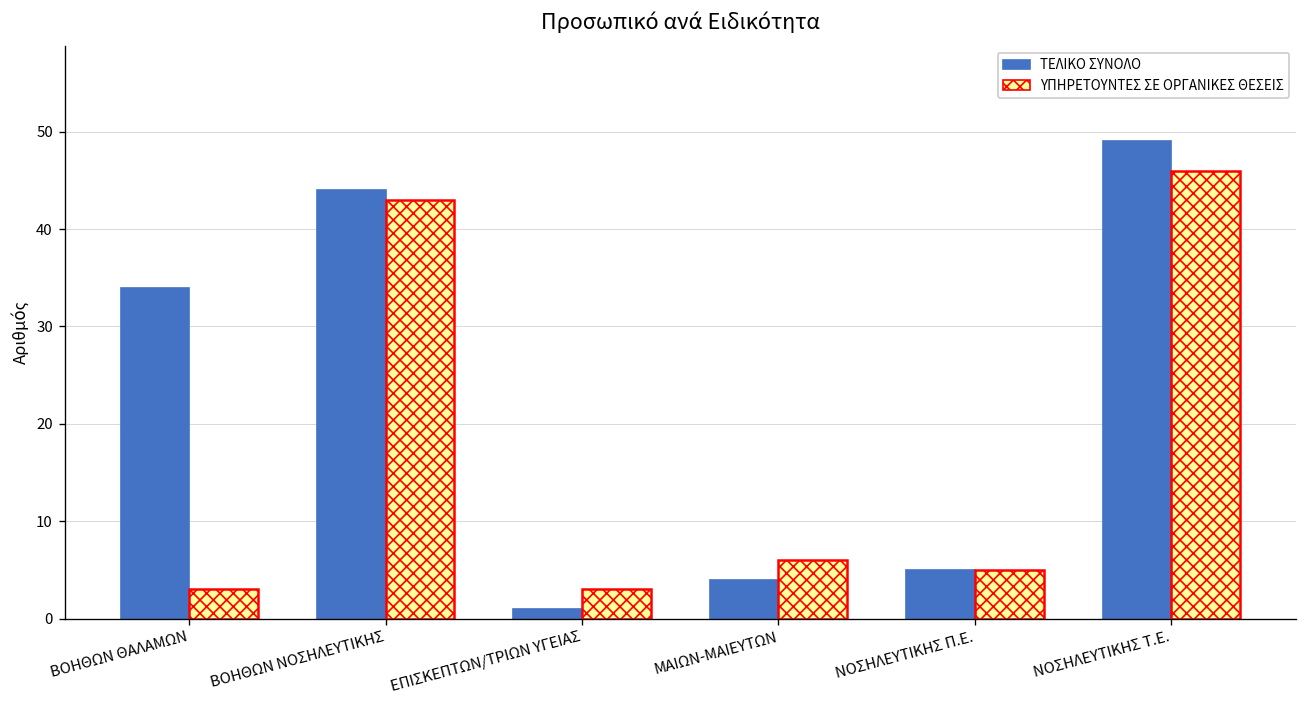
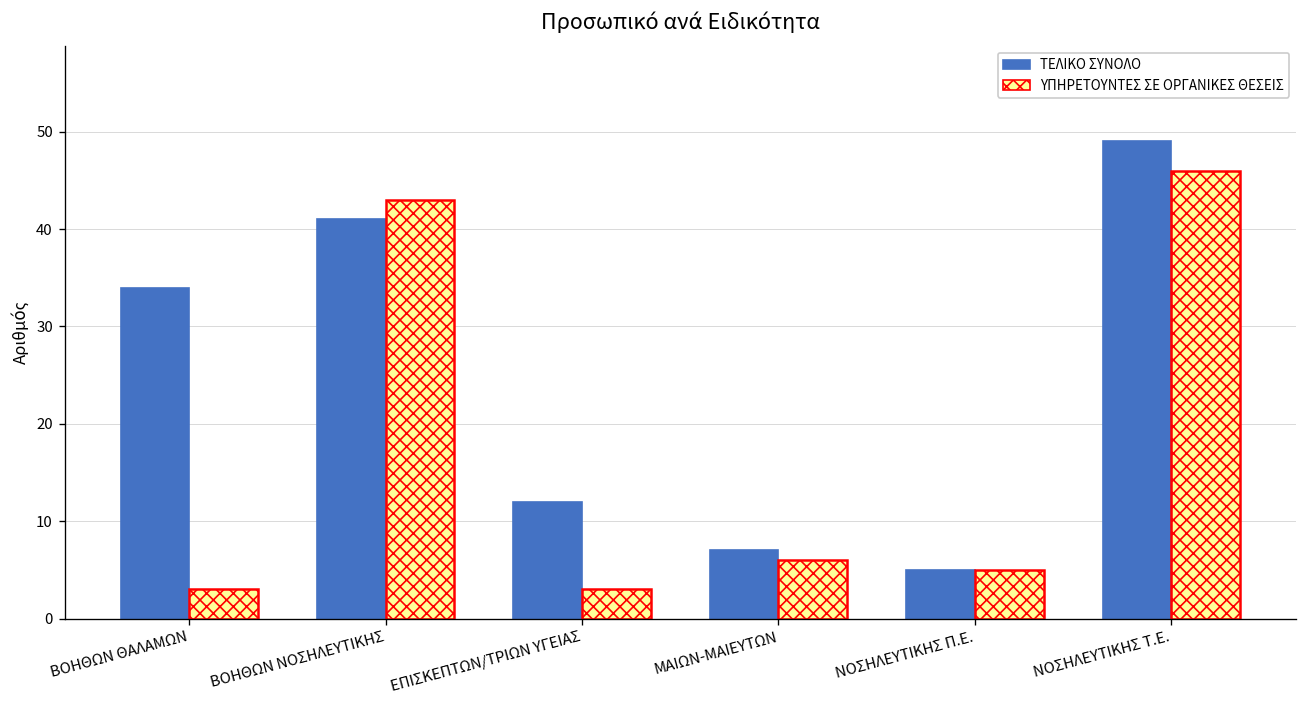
ΤΕΛΙΚΟ ΣΥΝΟΛΟ, ΒΟΗΘΩΝ ΝΟΣΗΛΕΥΤΙΚΗΣ: 44 -> 41
ΤΕΛΙΚΟ ΣΥΝΟΛΟ, ΕΠΙΣΚΕΠΤΩΝ/ΤΡΙΩΝ ΥΓΕΙΑΣ: 1 -> 12
ΤΕΛΙΚΟ ΣΥΝΟΛΟ, ΜΑΙΩΝ-ΜΑΙΕΥΤΩΝ: 4 -> 7
